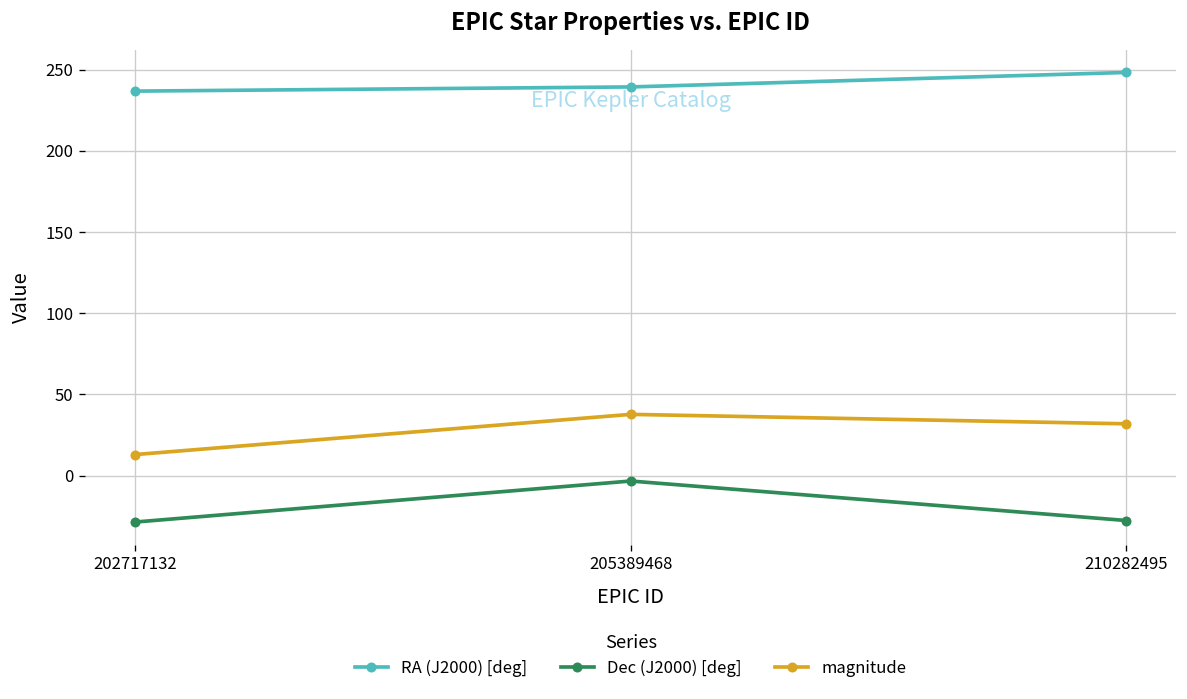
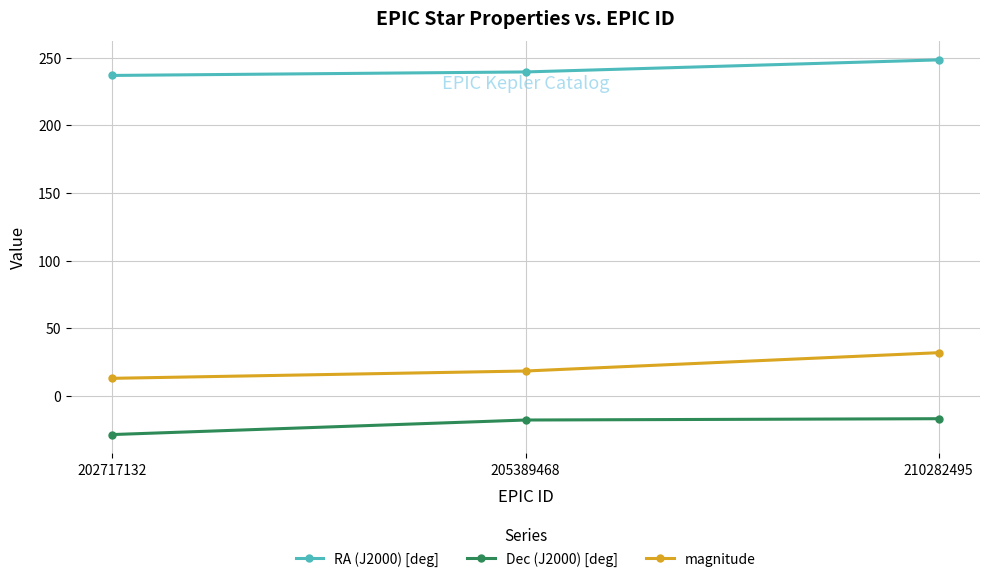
Dec (J2000) [deg], 205389468: -3 -> -18
magnitude, 205389468: 38 -> 18
Dec (J2000) [deg], 210282495: -28 -> -17
